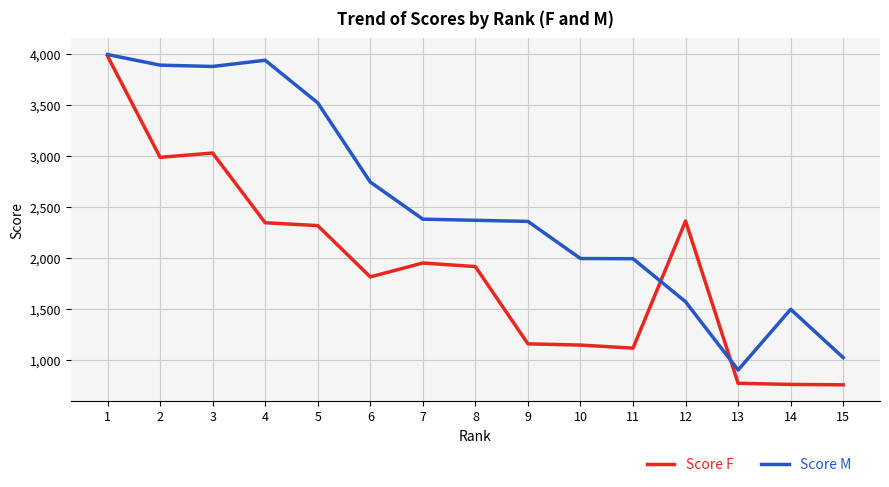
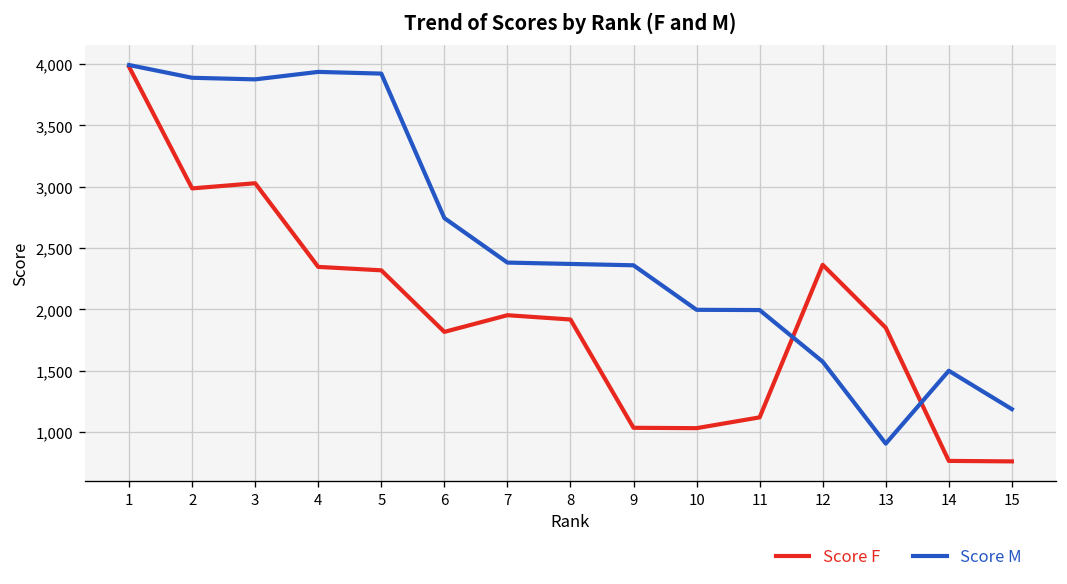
Score M, 5: 3,520 -> 3,920
Score F, 9: 1,160 -> 1,040
Score F, 10: 1,150 -> 1,030
Score F, 13: 780 -> 1,850
Score M, 15: 1,030 -> 1,190
